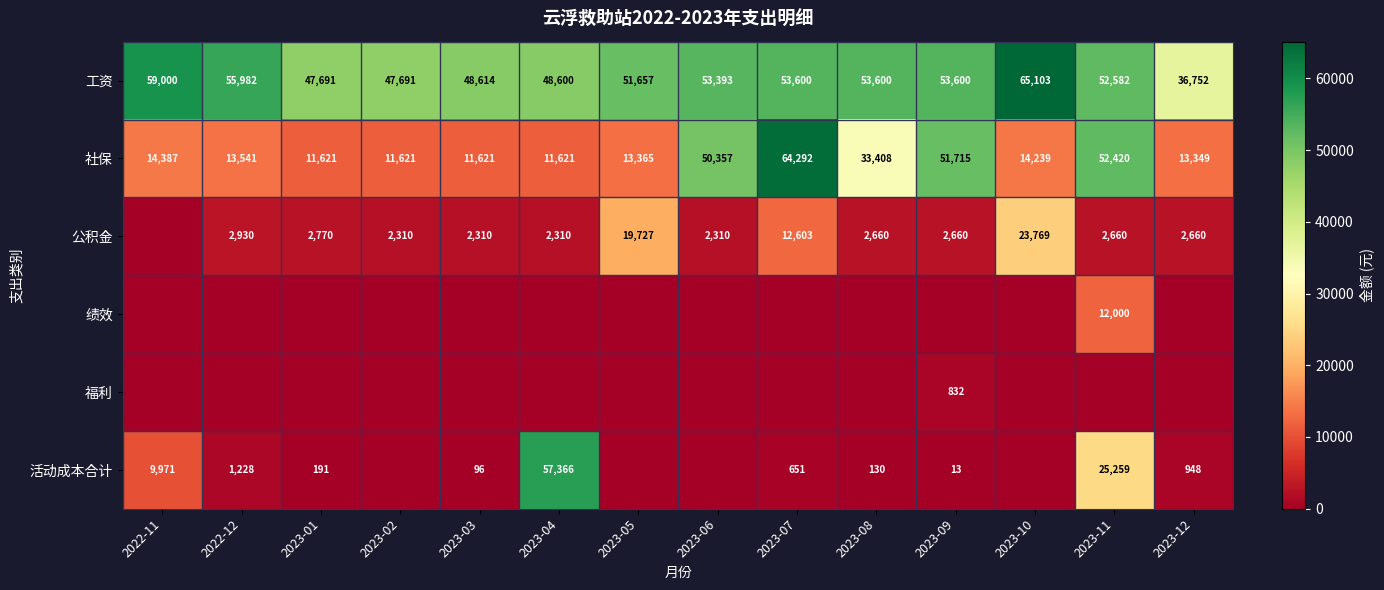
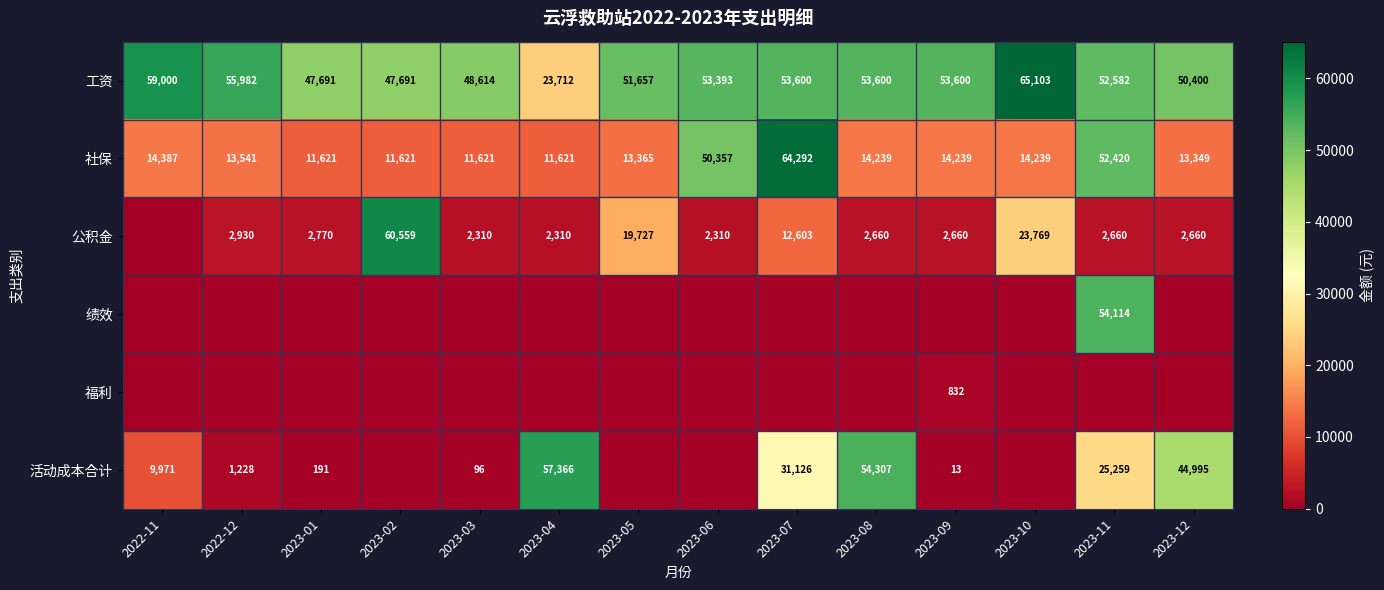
工资, 2023-04: 48,600 -> 23,712
工资, 2023-12: 36,752 -> 50,400
社保, 2023-08: 33,408 -> 14,239
社保, 2023-09: 51,715 -> 14,239
公积金, 2023-02: 2,310 -> 60,559
绩效, 2023-11: 12,000 -> 54,114
活动成本合计, 2023-07: 651 -> 31,126
活动成本合计, 2023-08: 130 -> 54,307
活动成本合计, 2023-12: 948 -> 44,995
